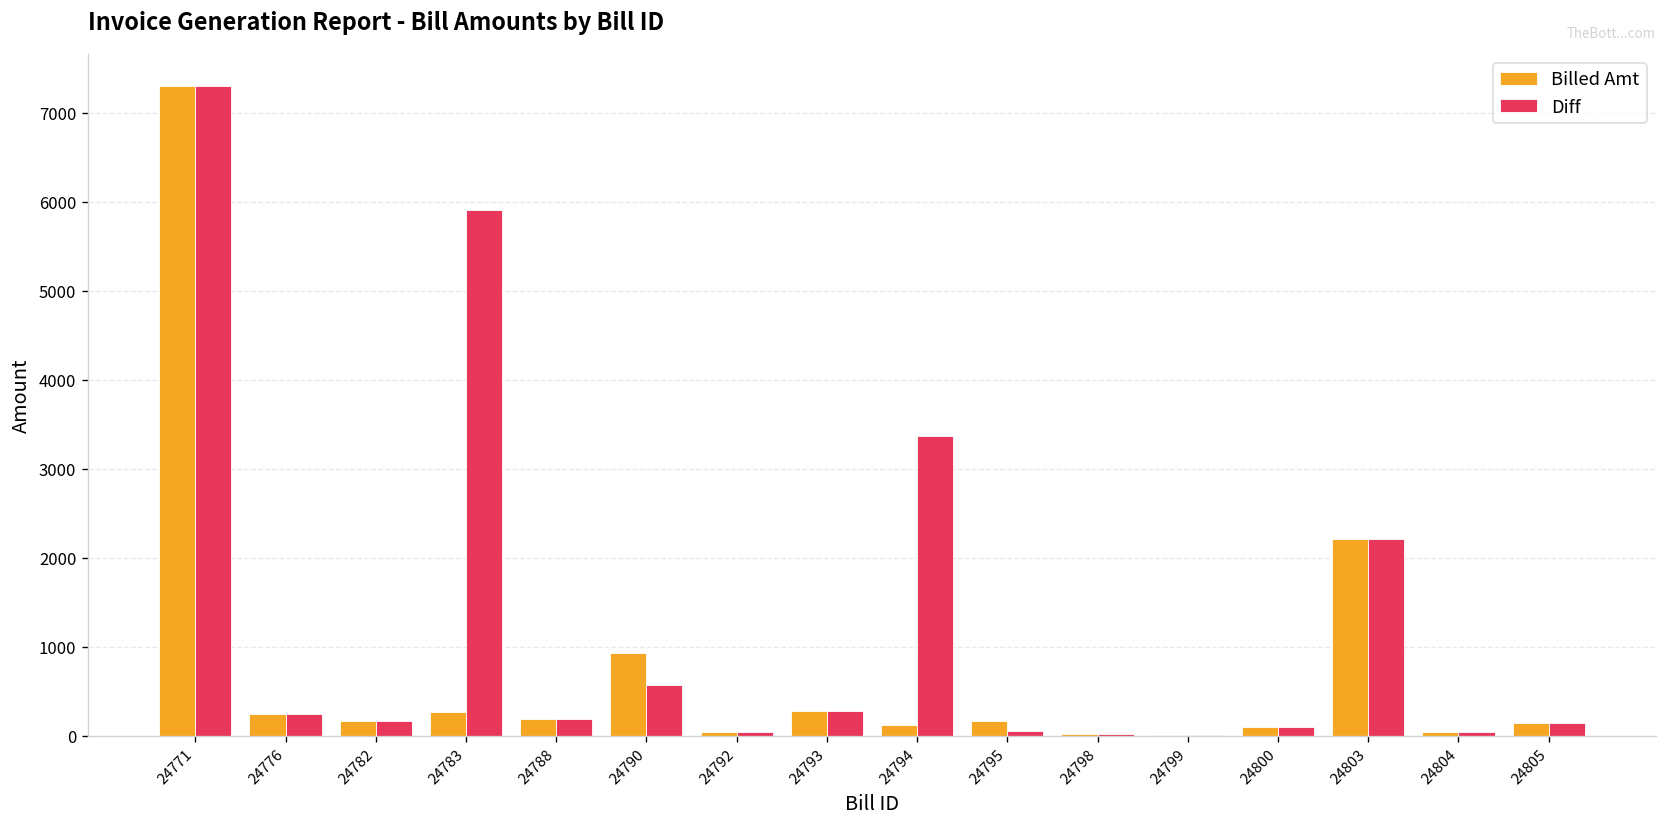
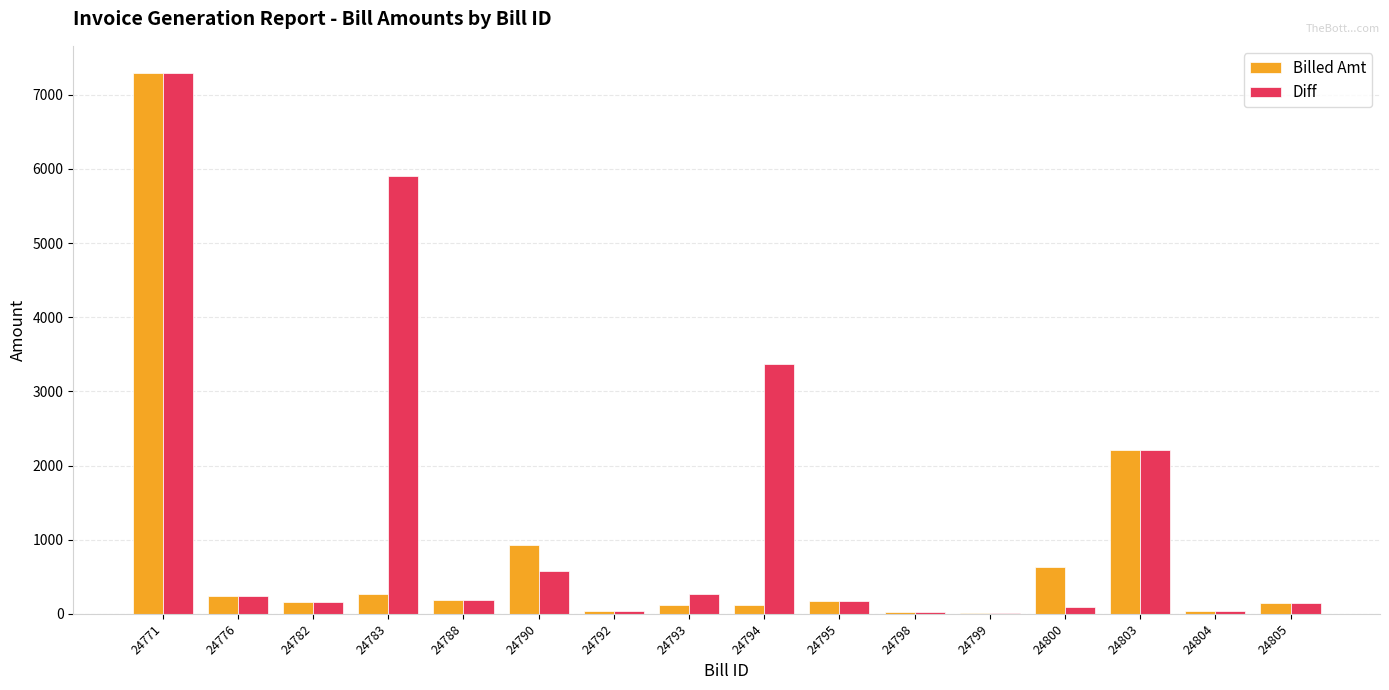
Billed Amt, 24793: 300 -> 100
Diff, 24795: 100 -> 200
Billed Amt, 24800: 100 -> 600
